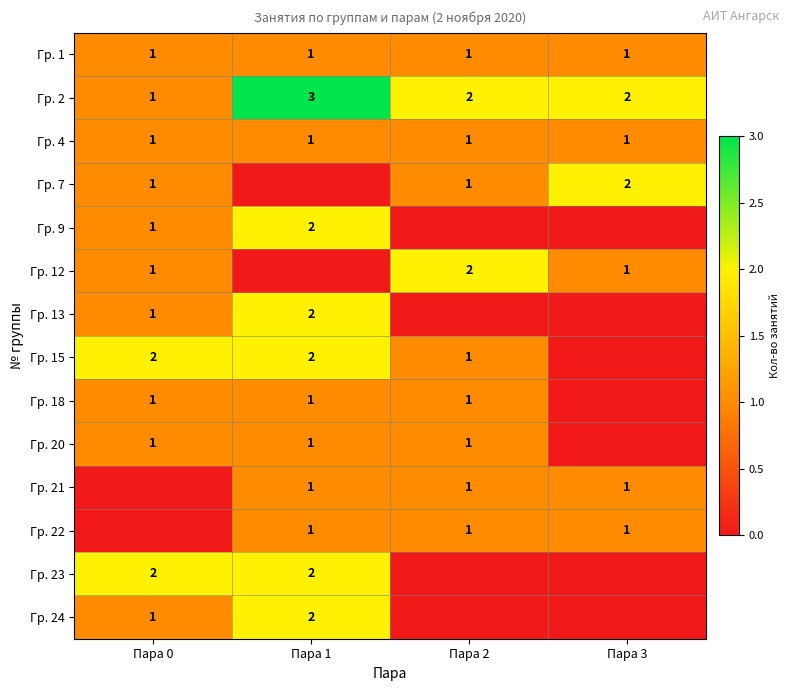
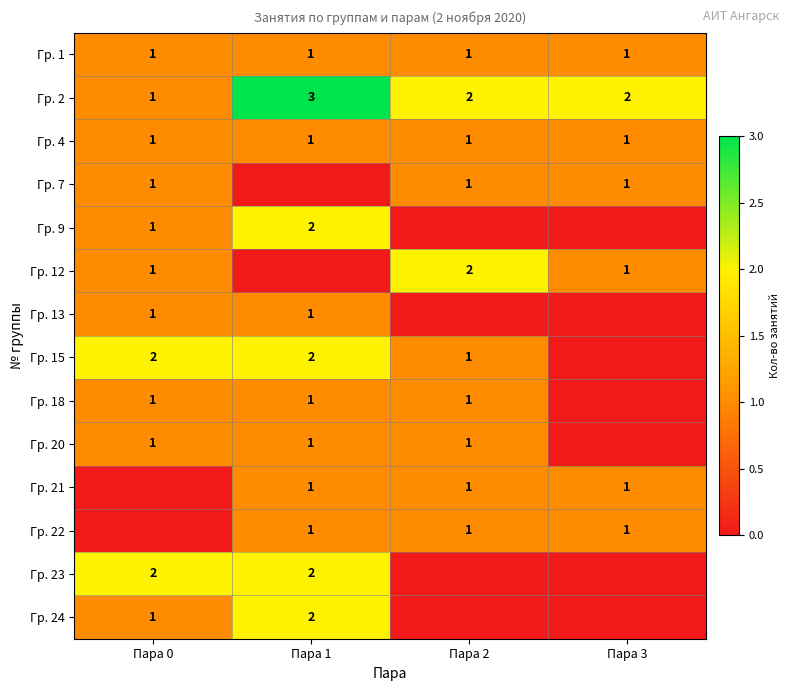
Гр. 7, Пара 3: 2 -> 1
Гр. 13, Пара 1: 2 -> 1
